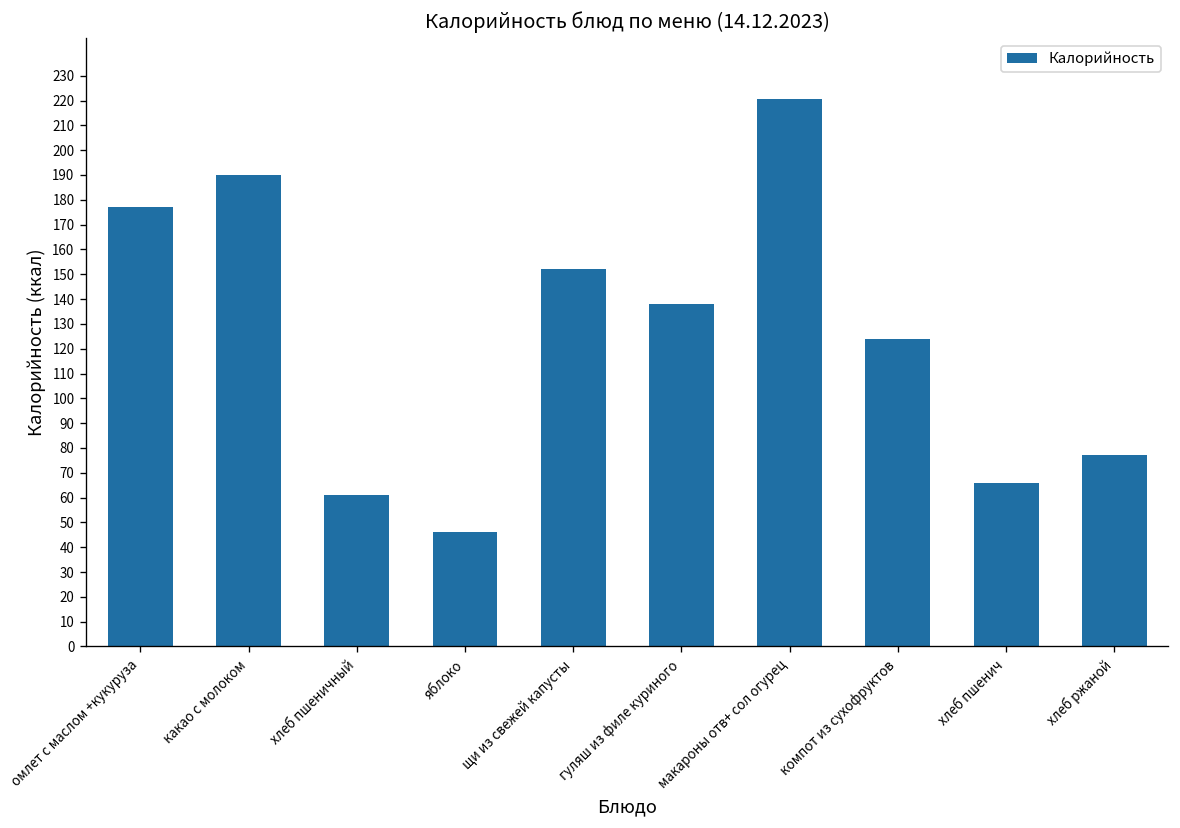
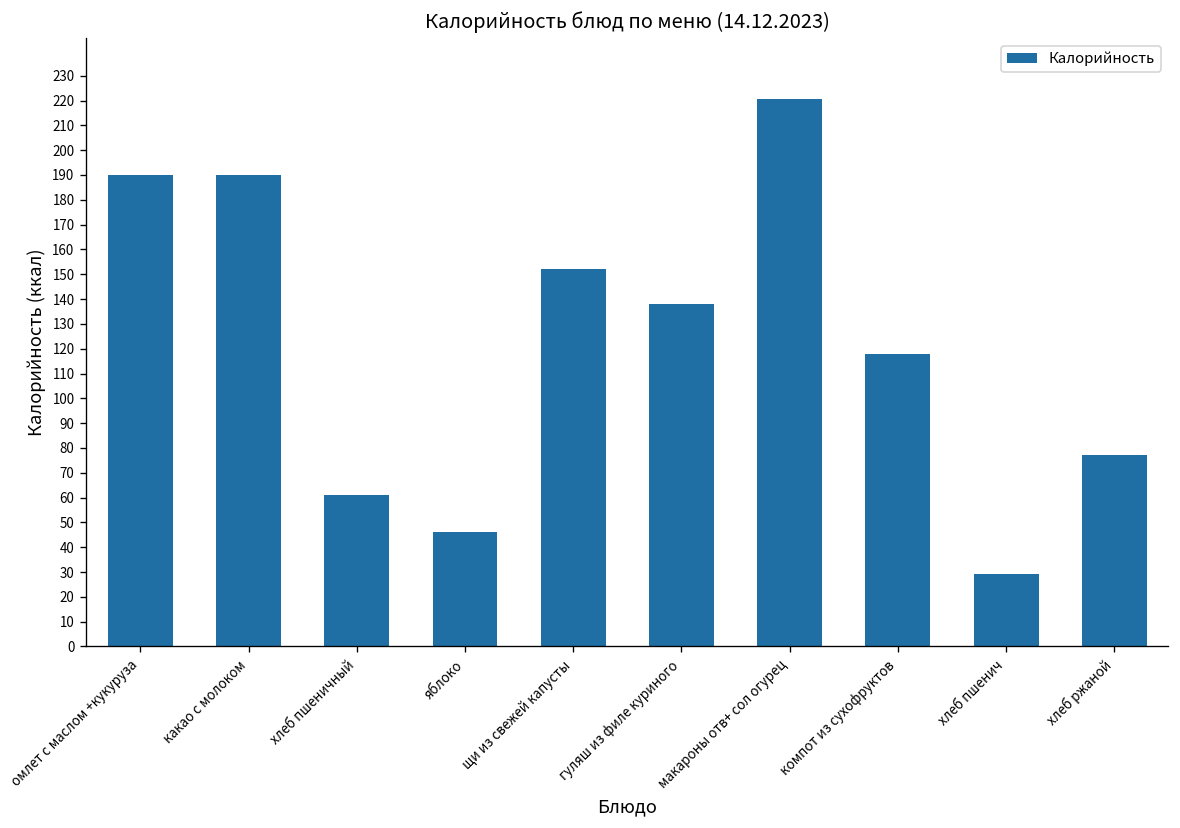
омлет с маслом +кукуруза: 177 -> 190
компот из сухофруктов: 124 -> 118
хлеб пшенич: 66 -> 29
